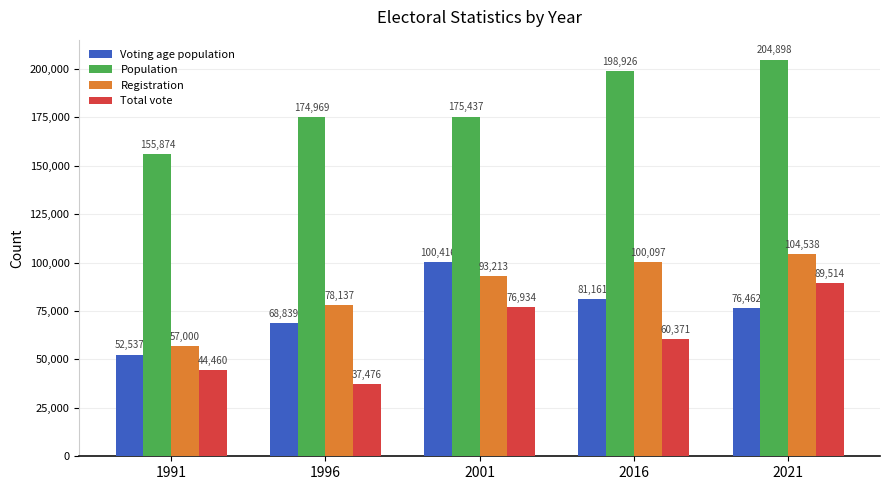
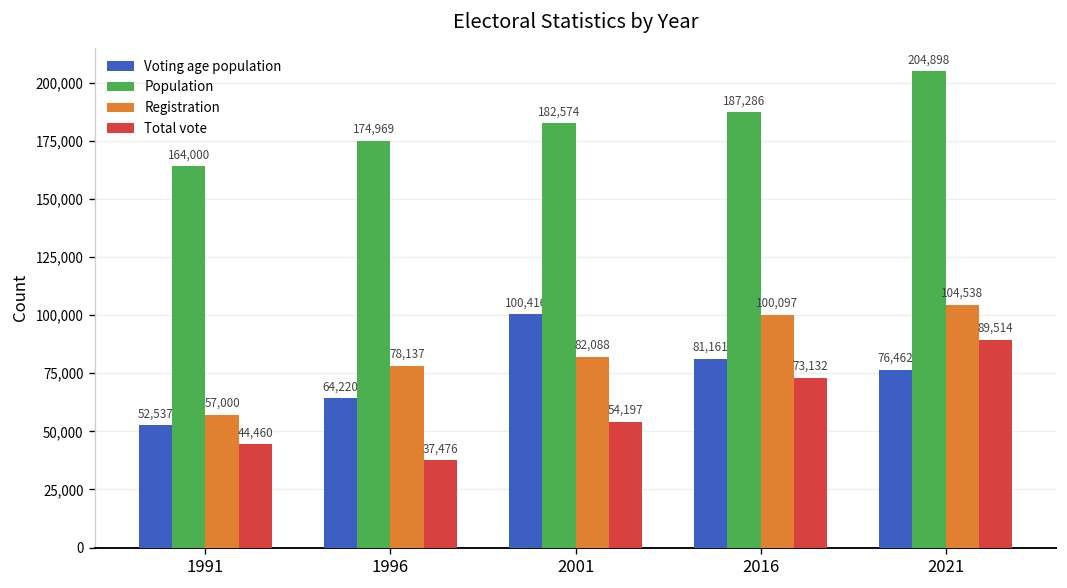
Population, 1991: 155,874 -> 164,000
Voting age population, 1996: 68,839 -> 64,220
Population, 2001: 175,437 -> 182,574
Registration, 2001: 93,213 -> 82,088
Total vote, 2001: 76,934 -> 54,197
Population, 2016: 198,926 -> 187,286
Total vote, 2016: 60,371 -> 73,132
